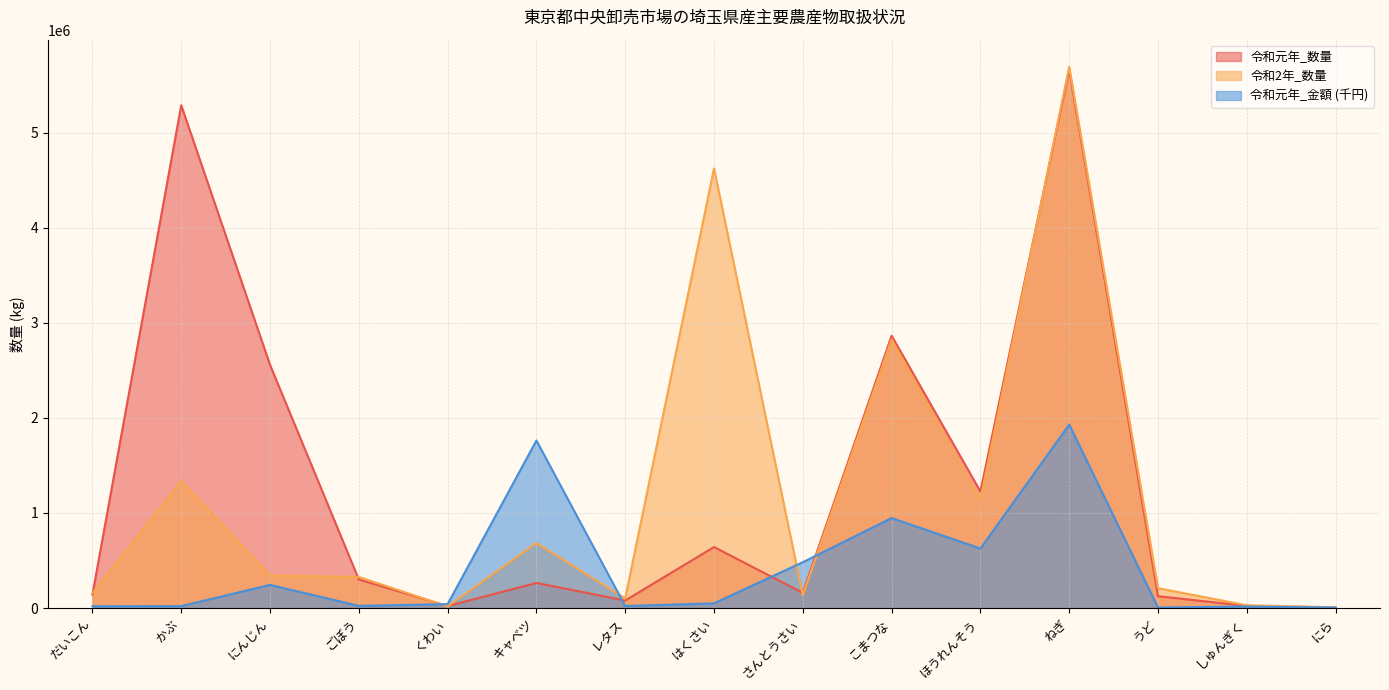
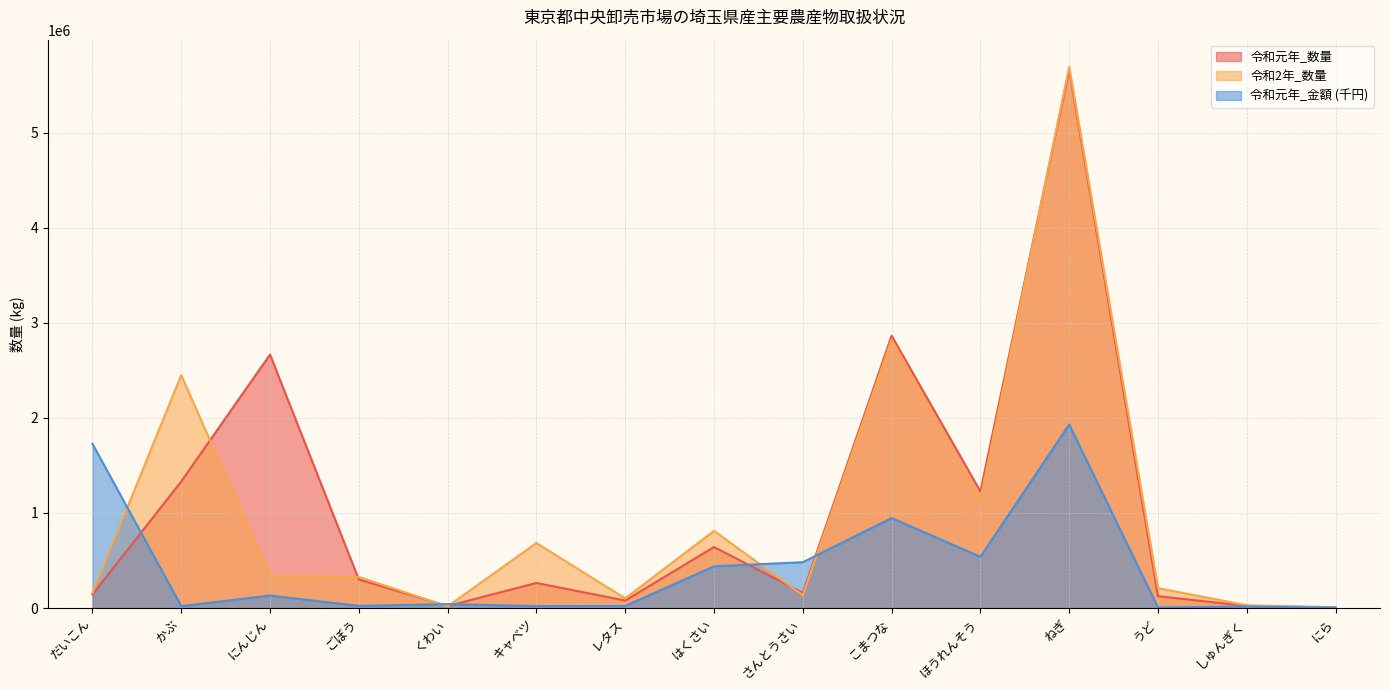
令和元年_金額 (千円), だいこん: 0 -> 1700000
令和元年_数量, かぶ: 5300000 -> 1300000
令和2年_数量, かぶ: 1300000 -> 2400000
令和元年_数量, にんじん: 2600000 -> 2700000
令和元年_金額 (千円), にんじん: 200000 -> 100000
令和元年_金額 (千円), キャベツ: 1800000 -> 0
令和2年_数量, はくさい: 4600000 -> 800000
令和元年_金額 (千円), はくさい: 100000 -> 400000
令和元年_金額 (千円), ほうれんそう: 600000 -> 500000
